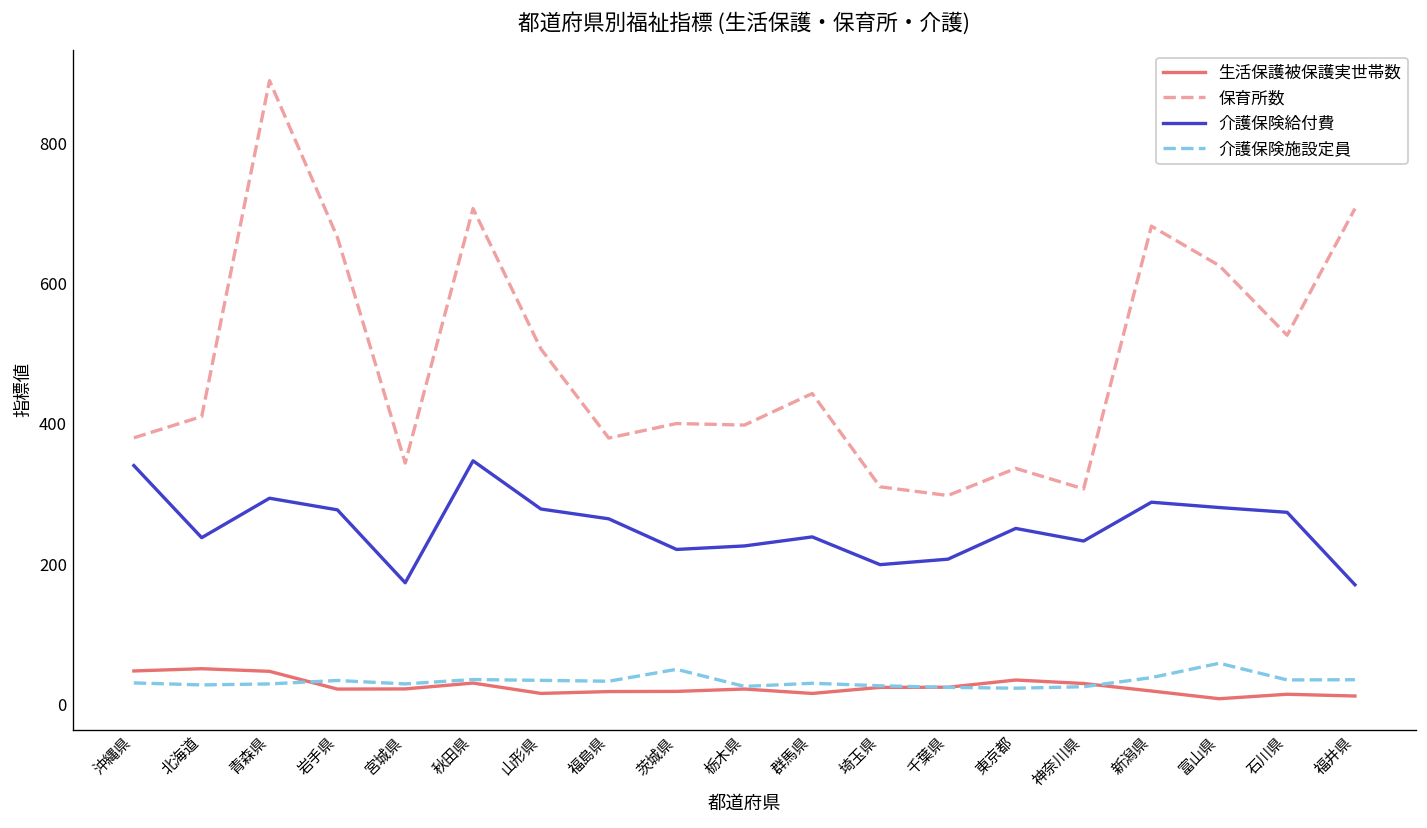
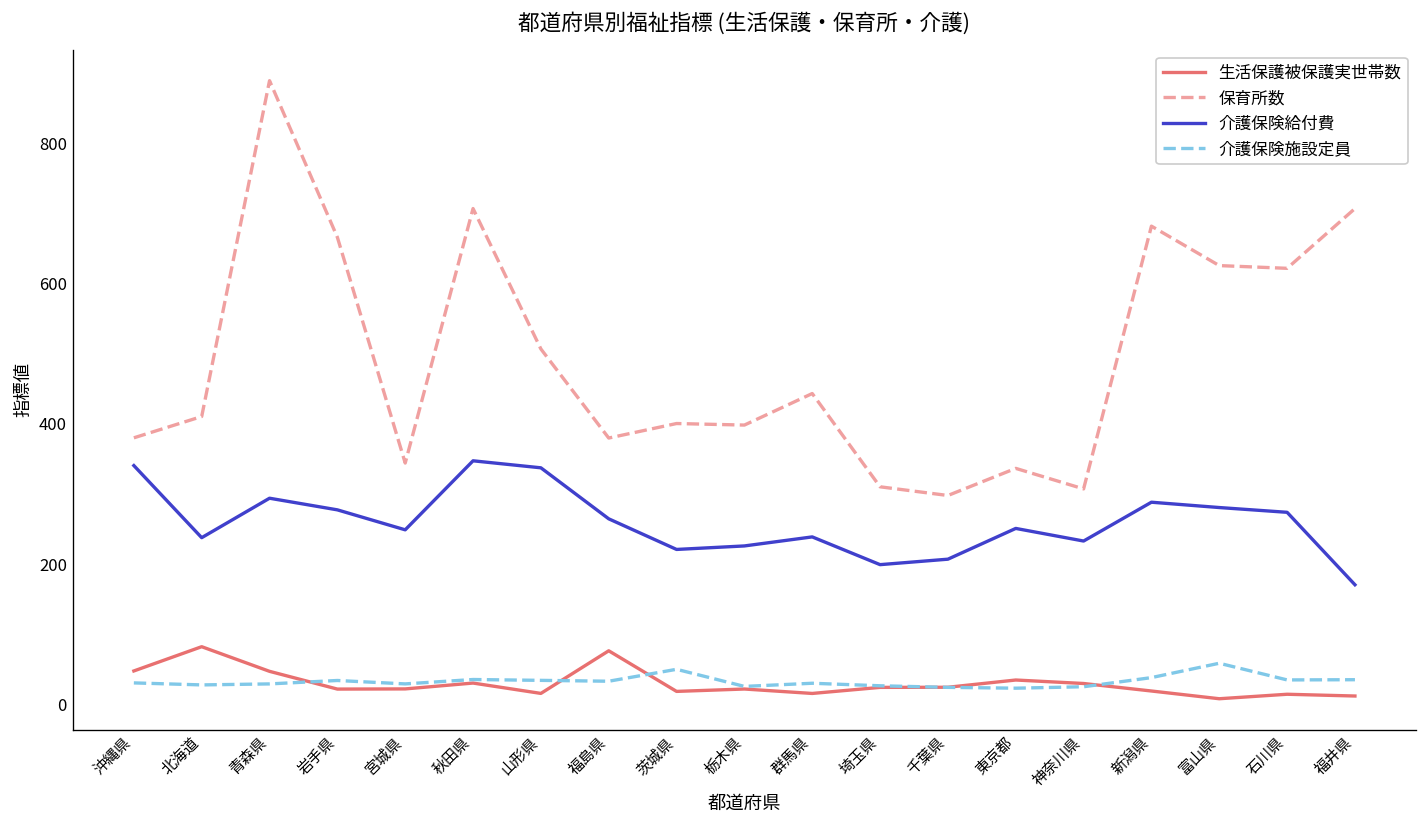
生活保護被保護実世帯数, 北海道: 50 -> 80
介護保険給付費, 宮城県: 170 -> 250
介護保険給付費, 山形県: 280 -> 340
生活保護被保護実世帯数, 福島県: 20 -> 80
保育所数, 石川県: 530 -> 620
